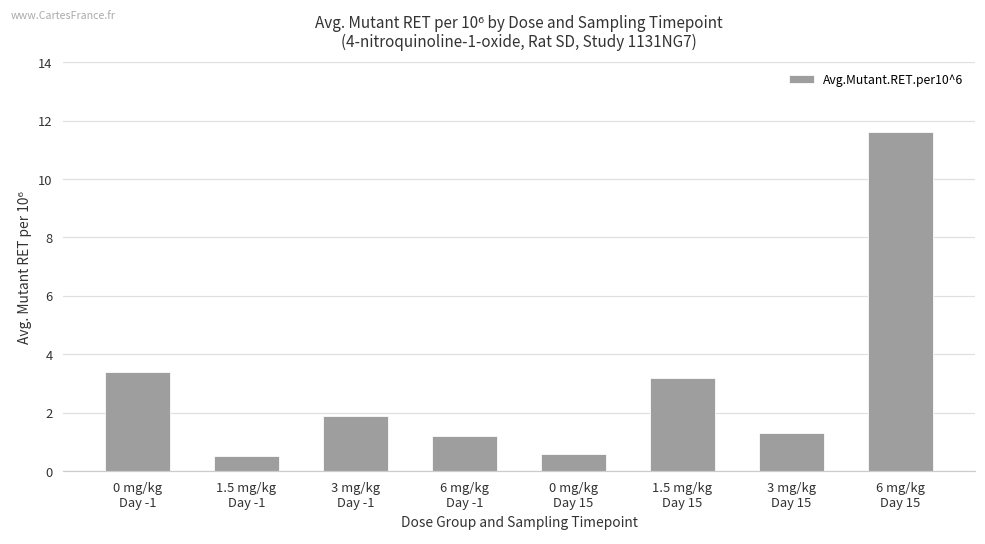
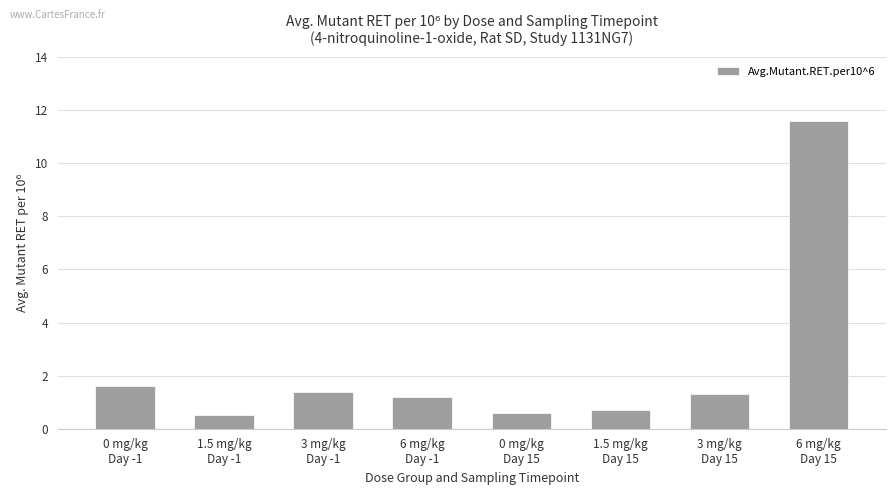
0 mg/kg Day -1: 3.4 -> 1.6
3 mg/kg Day -1: 1.9 -> 1.4
1.5 mg/kg Day 15: 3.2 -> 0.7
